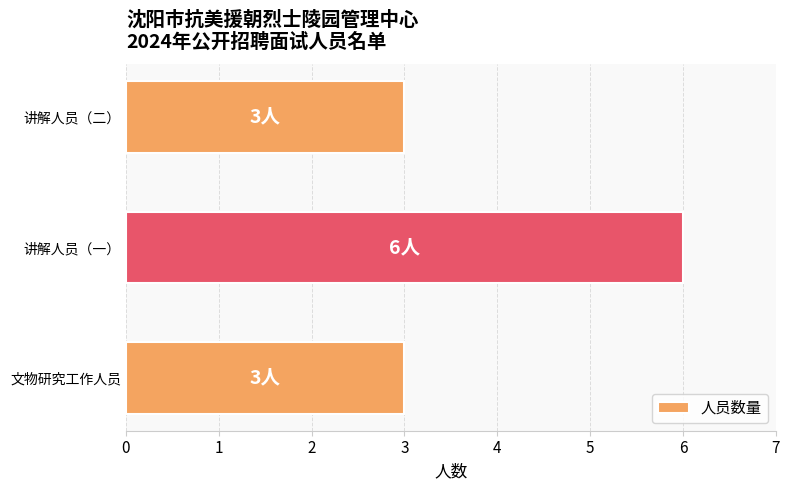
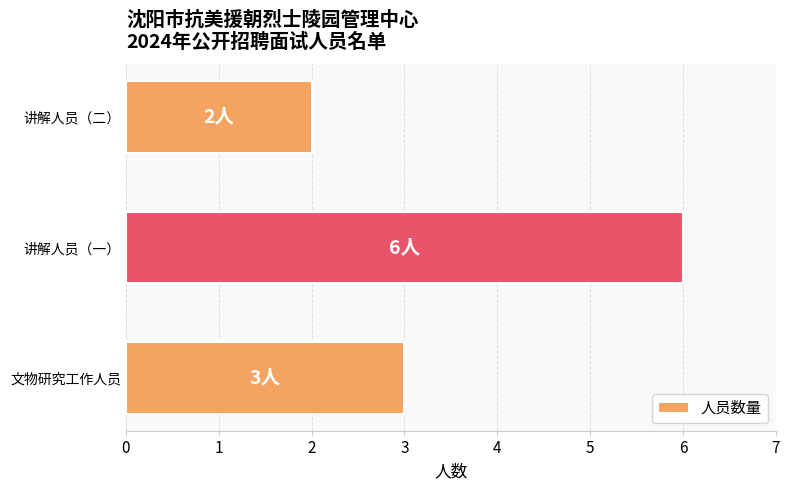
讲解人员（二）: 3人 -> 2人
